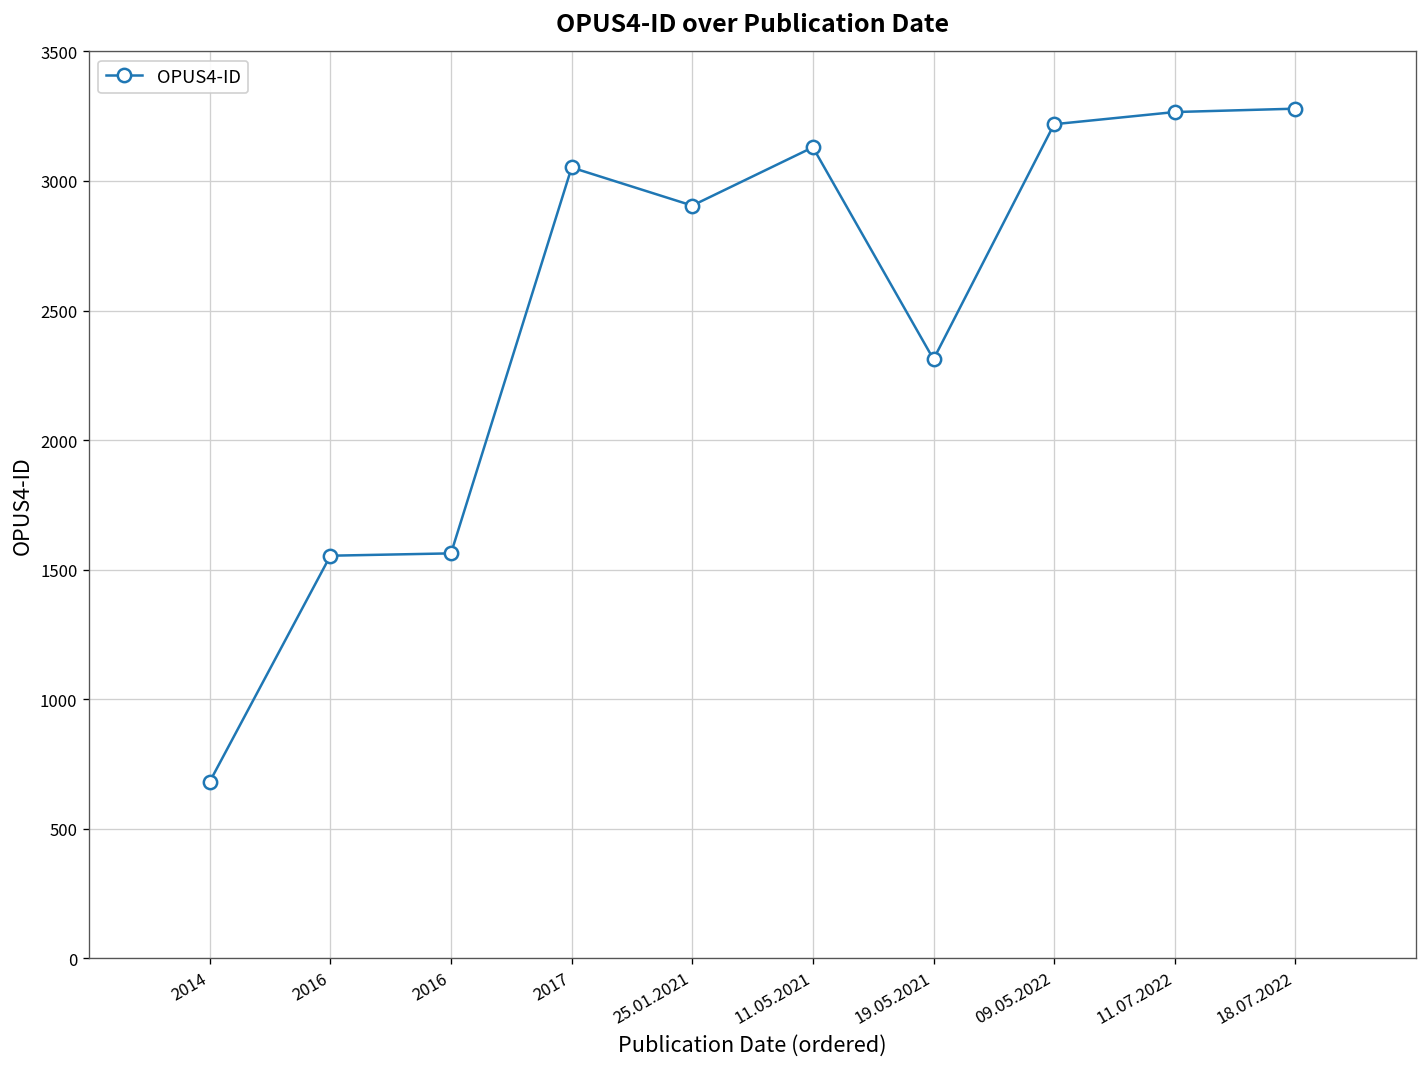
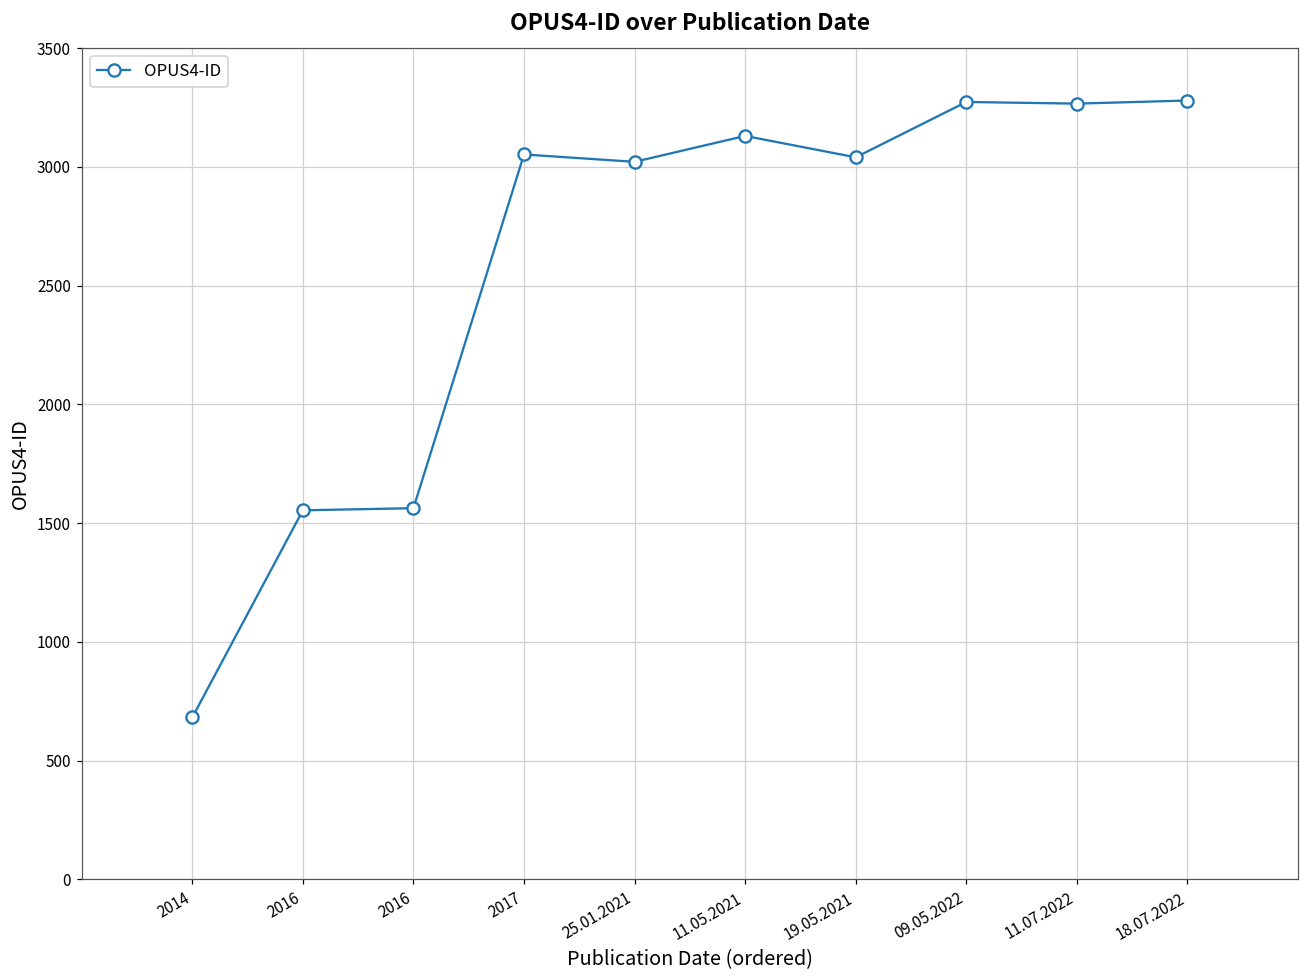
25.01.2021: 2910 -> 3020
19.05.2021: 2310 -> 3040
09.05.2022: 3220 -> 3270
